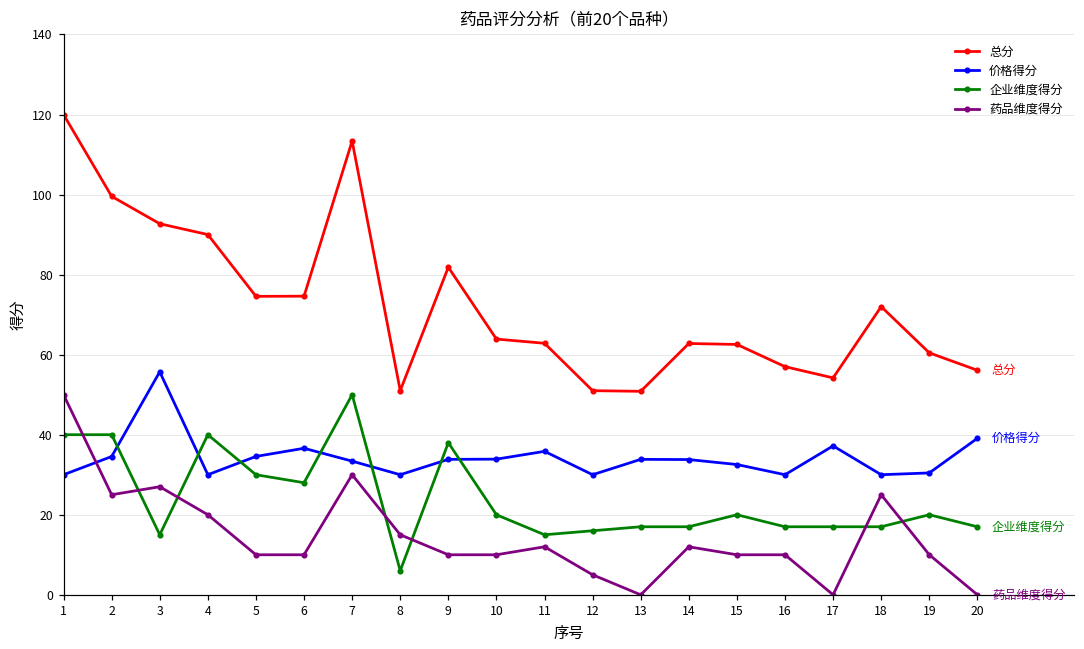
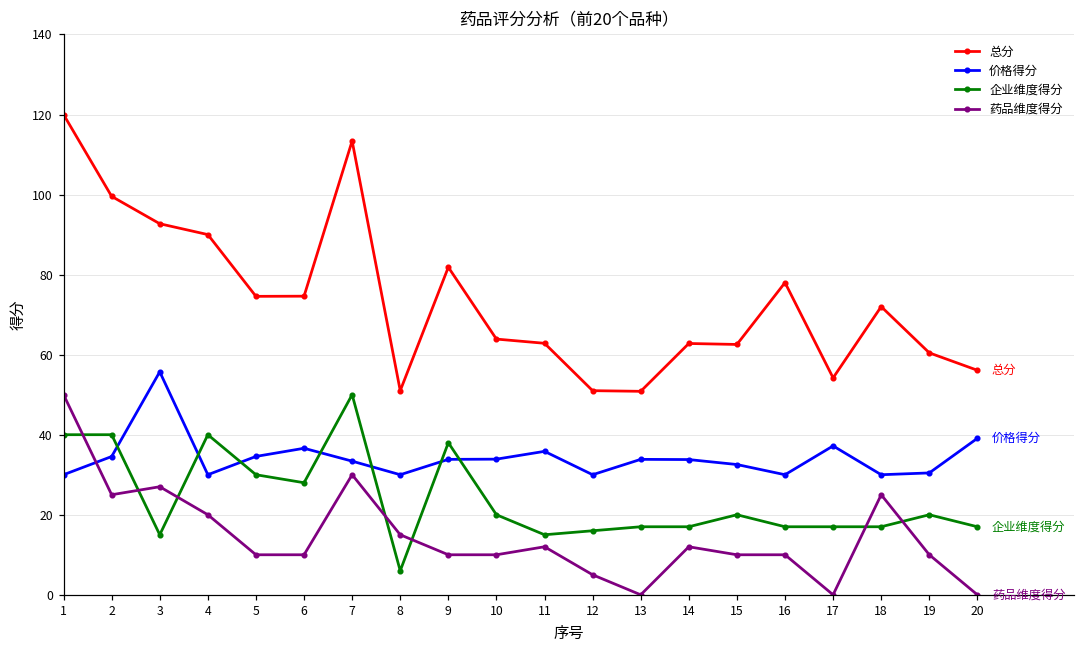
总分, 16: 57 -> 78
